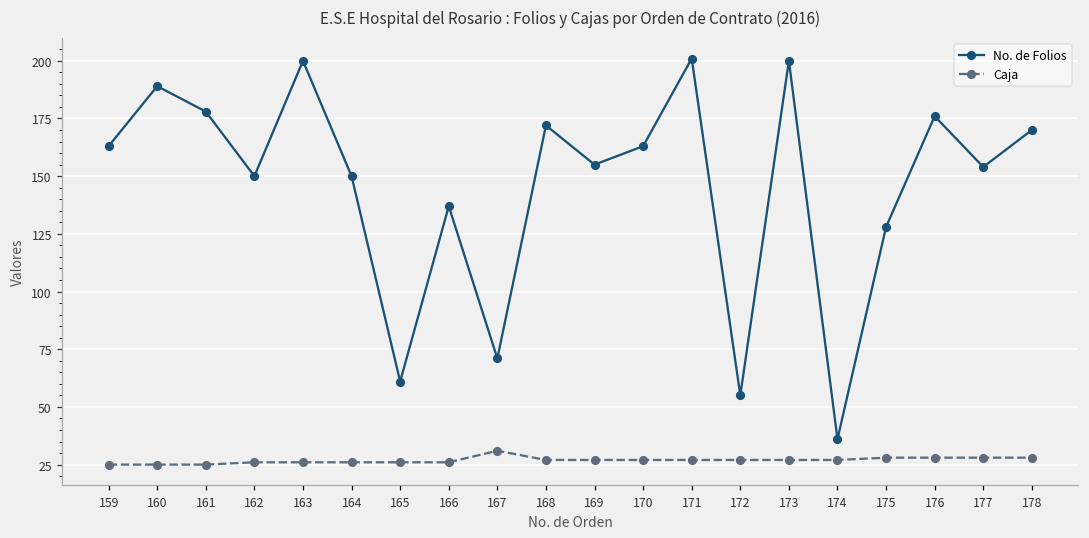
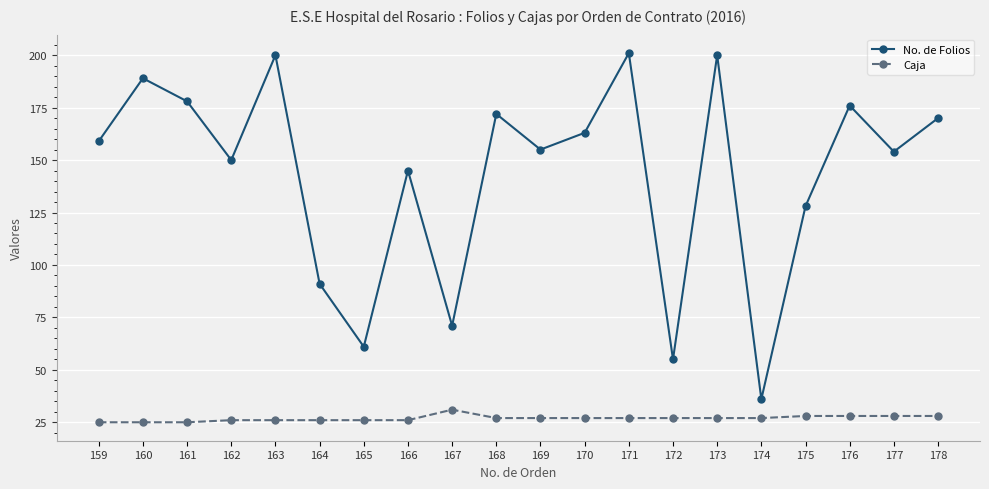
No. de Folios, 159: 163 -> 159
No. de Folios, 164: 150 -> 91
No. de Folios, 166: 137 -> 145
